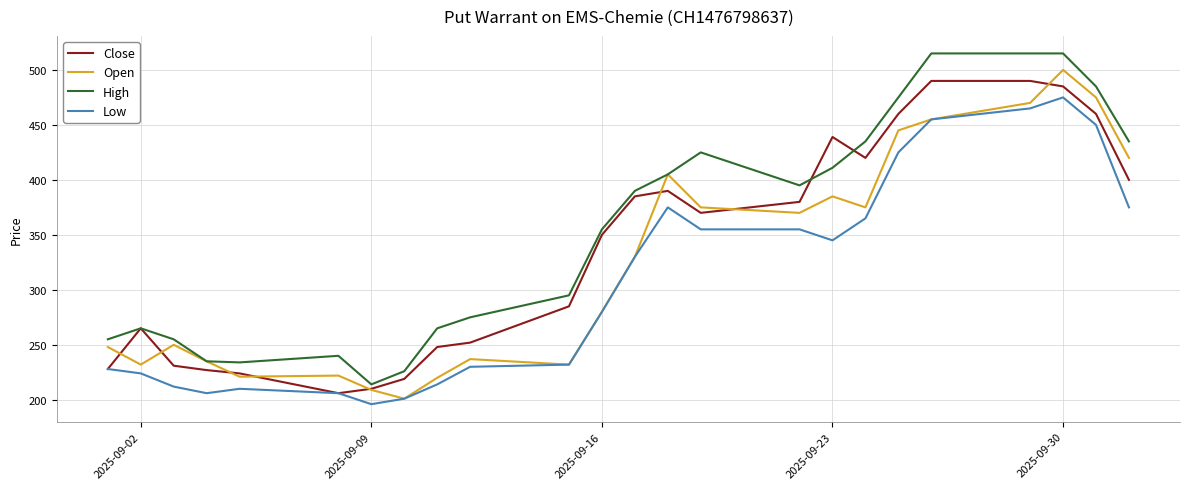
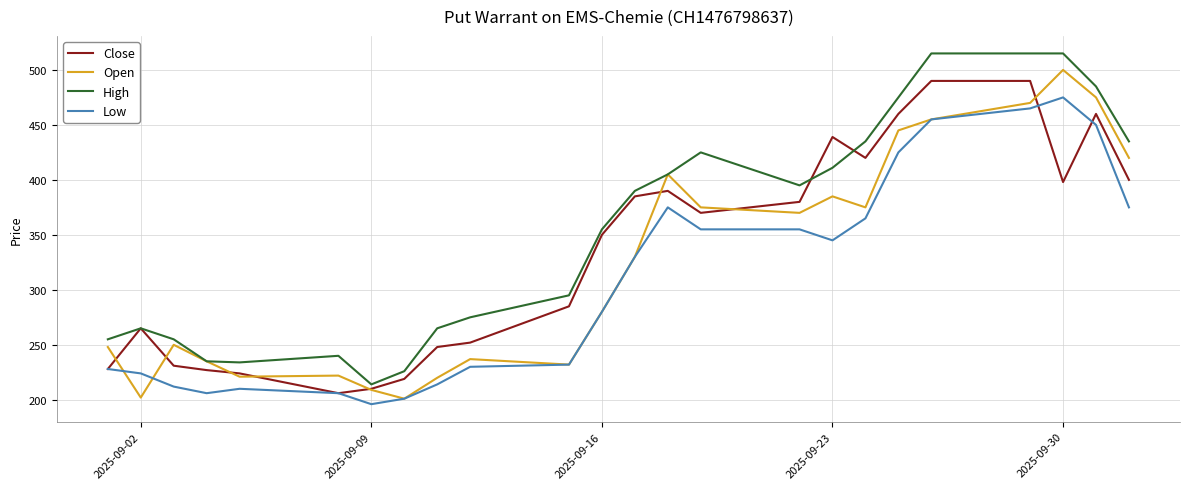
Open, 2025-09-02: 232 -> 202
Close, 2025-09-30: 485 -> 398
